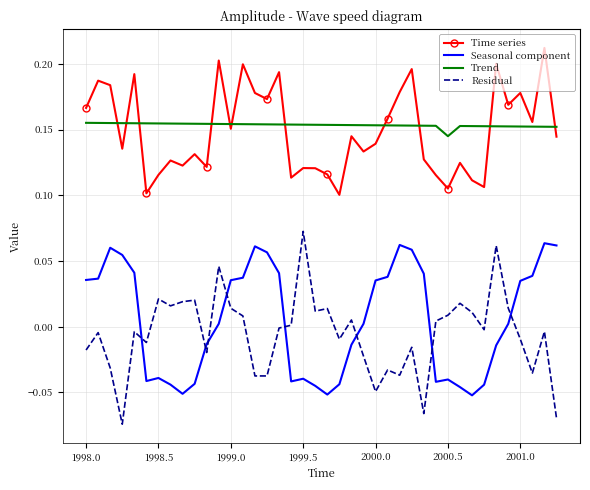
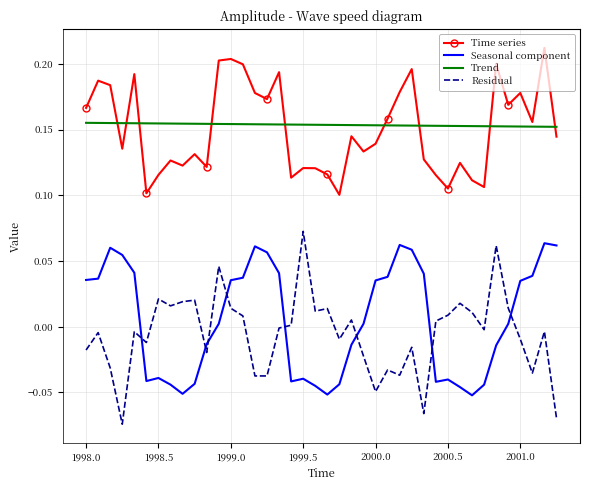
Time series, 1999.0: 0.151 -> 0.204
Trend, 2000.5: 0.145 -> 0.153
